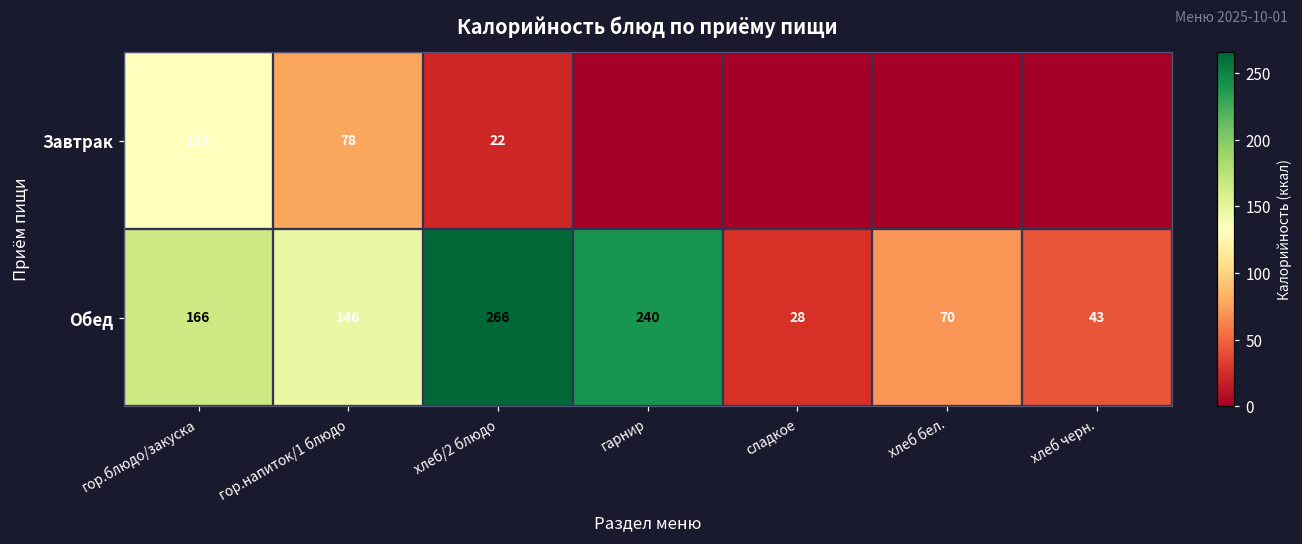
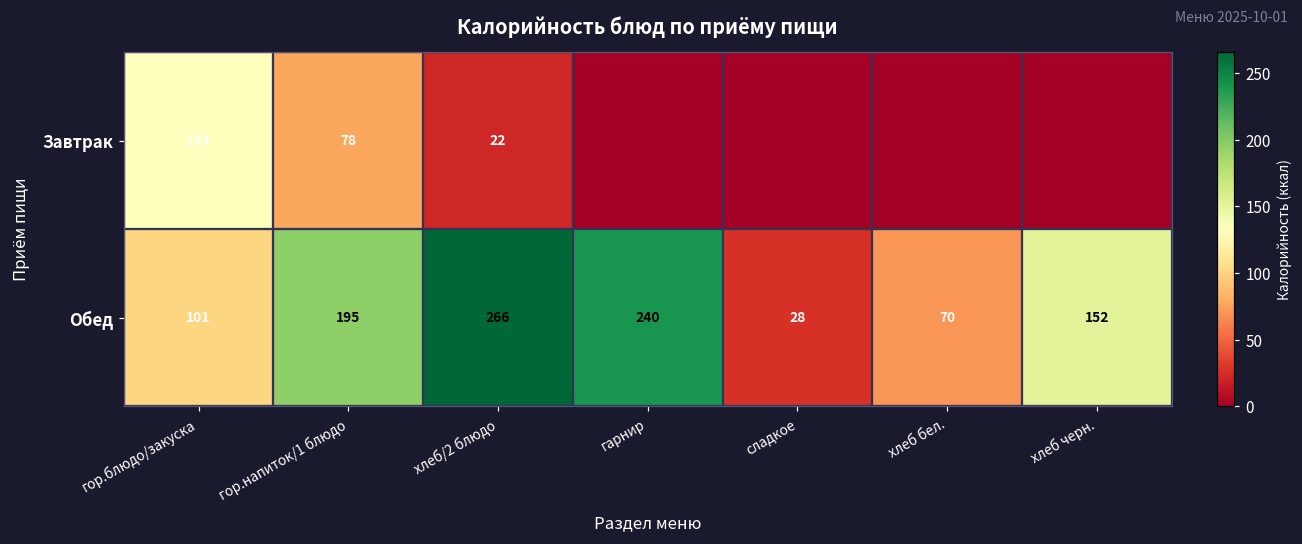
Обед, гор.блюдо/закуска: 166 -> 101
Обед, гор.напиток/1 блюдо: 146 -> 195
Обед, хлеб черн.: 43 -> 152
